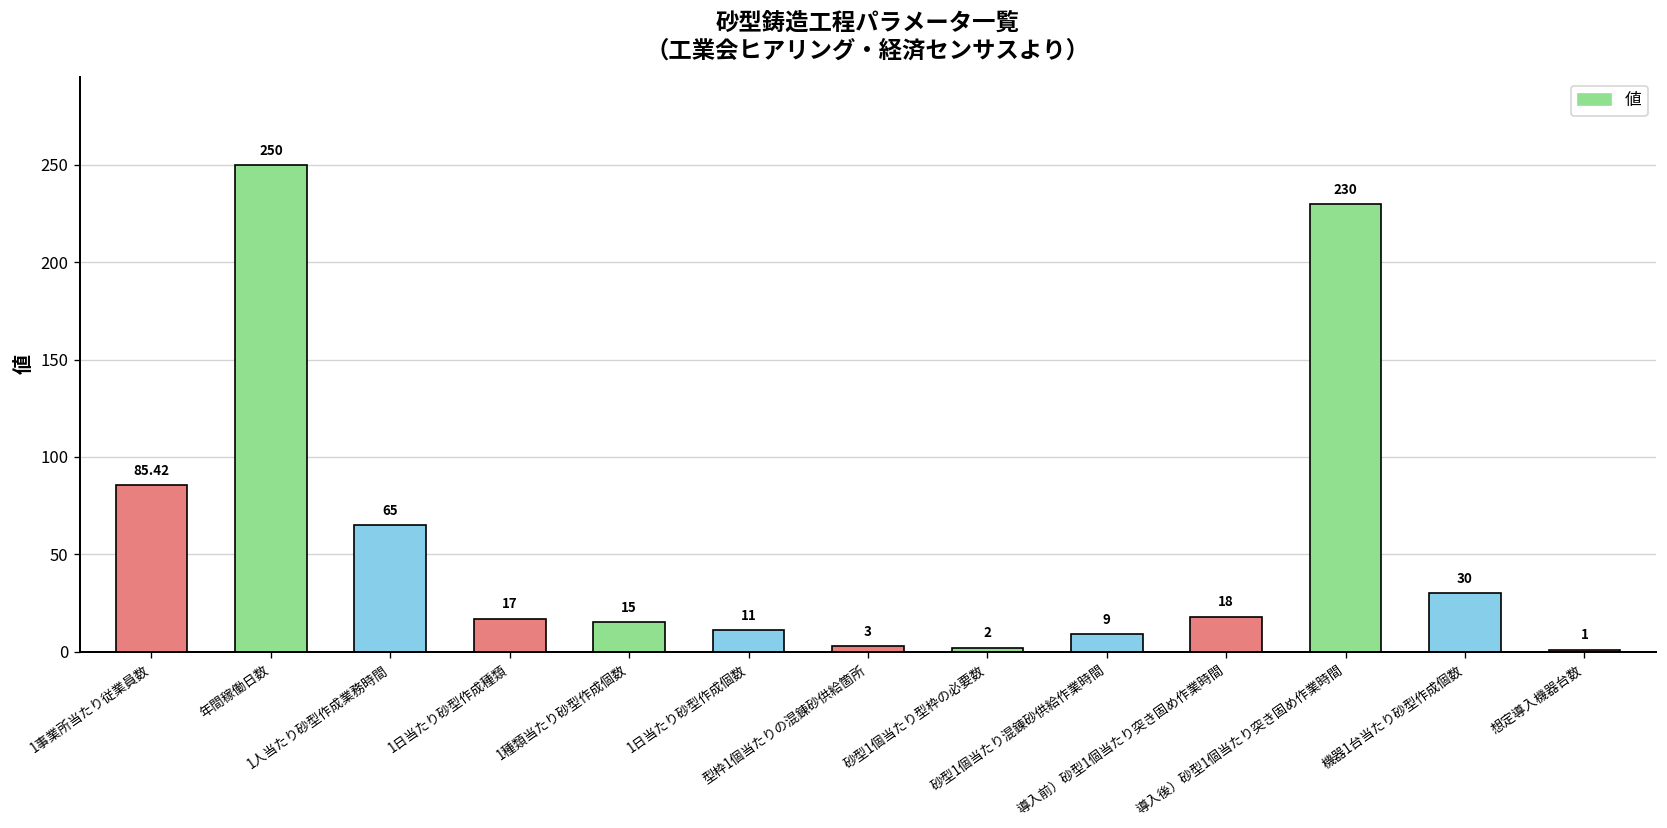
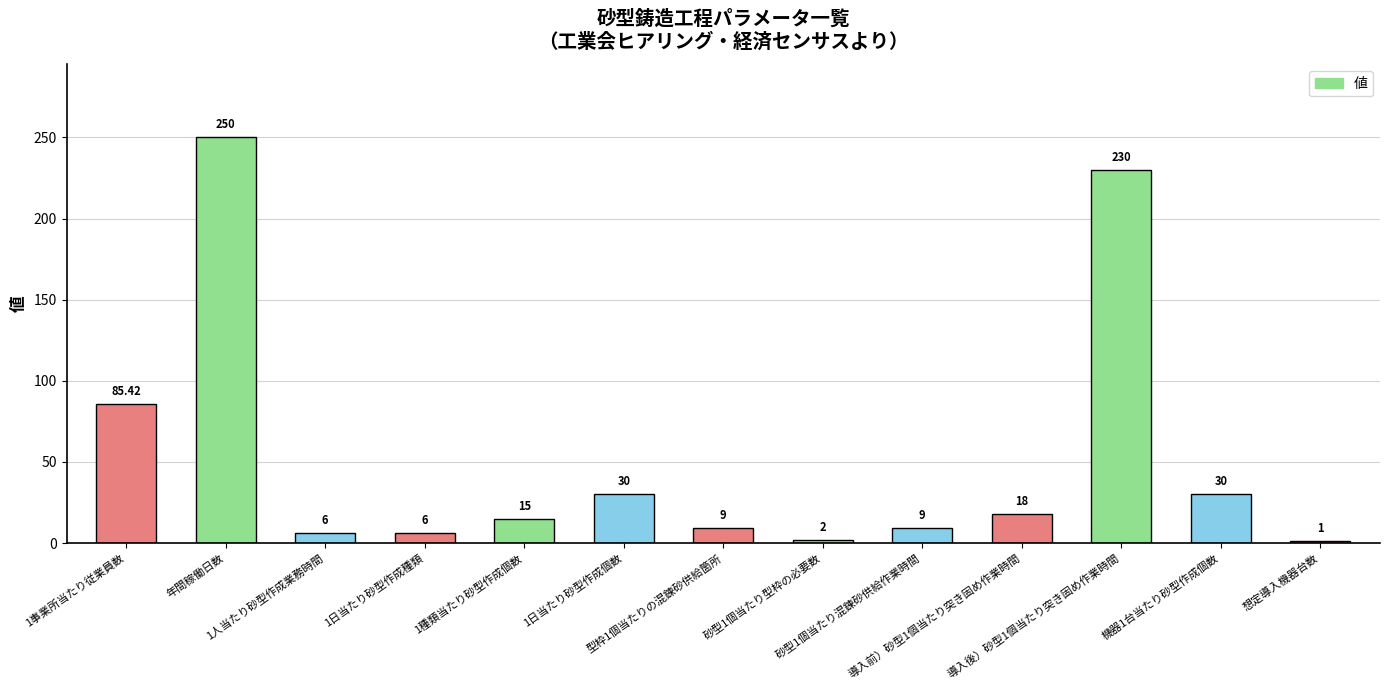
1人当たり砂型作成業務時間: 65 -> 6
1日当たり砂型作成種類: 17 -> 6
1日当たり砂型作成個数: 11 -> 30
型枠1個当たりの混錬砂供給箇所: 3 -> 9
